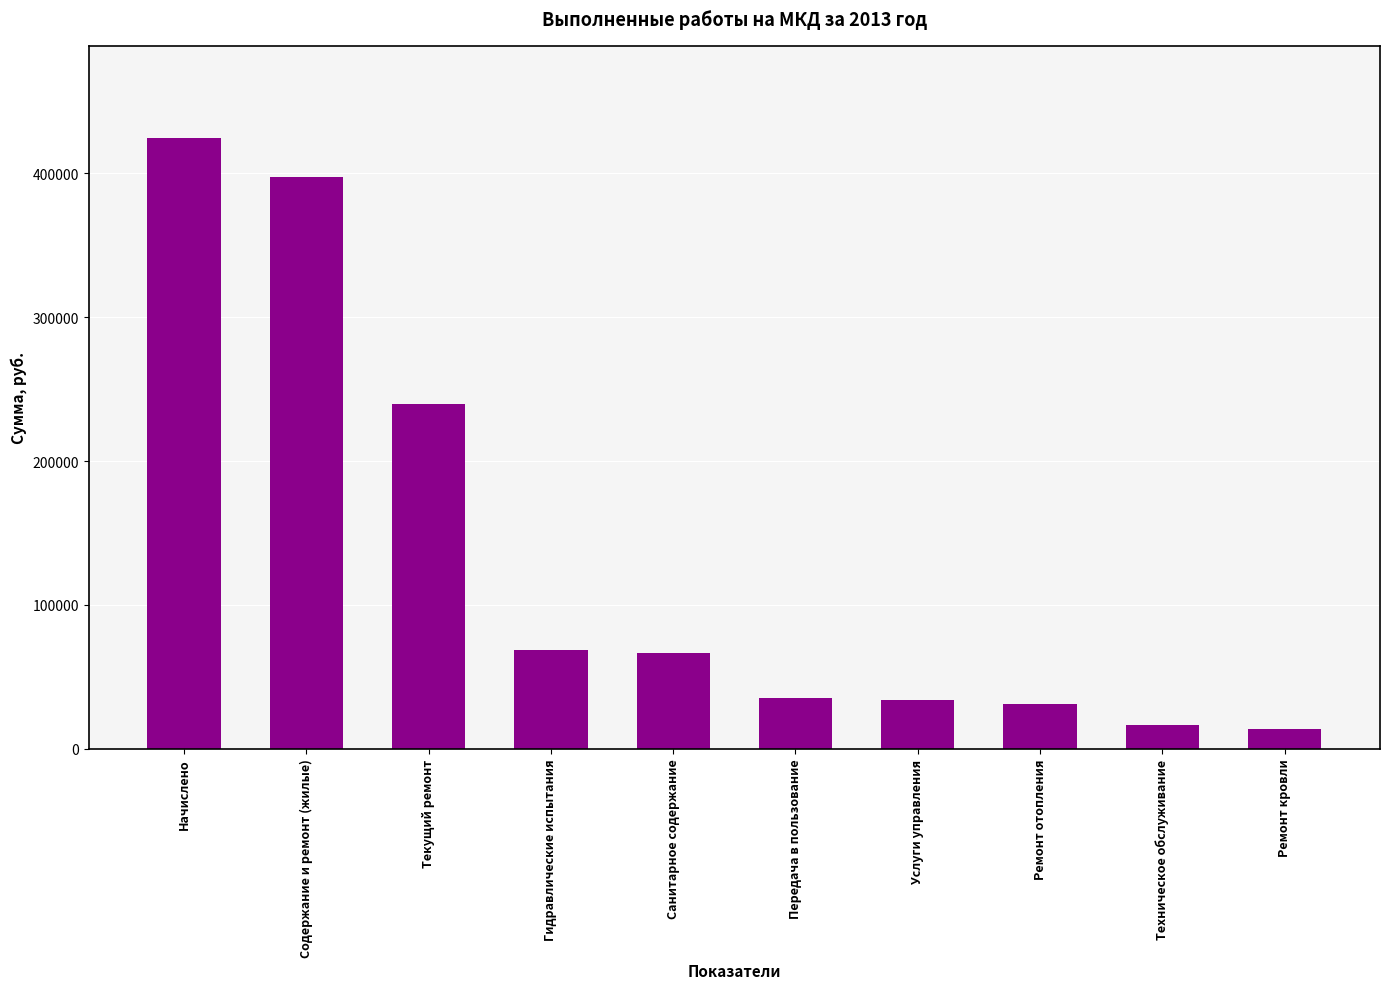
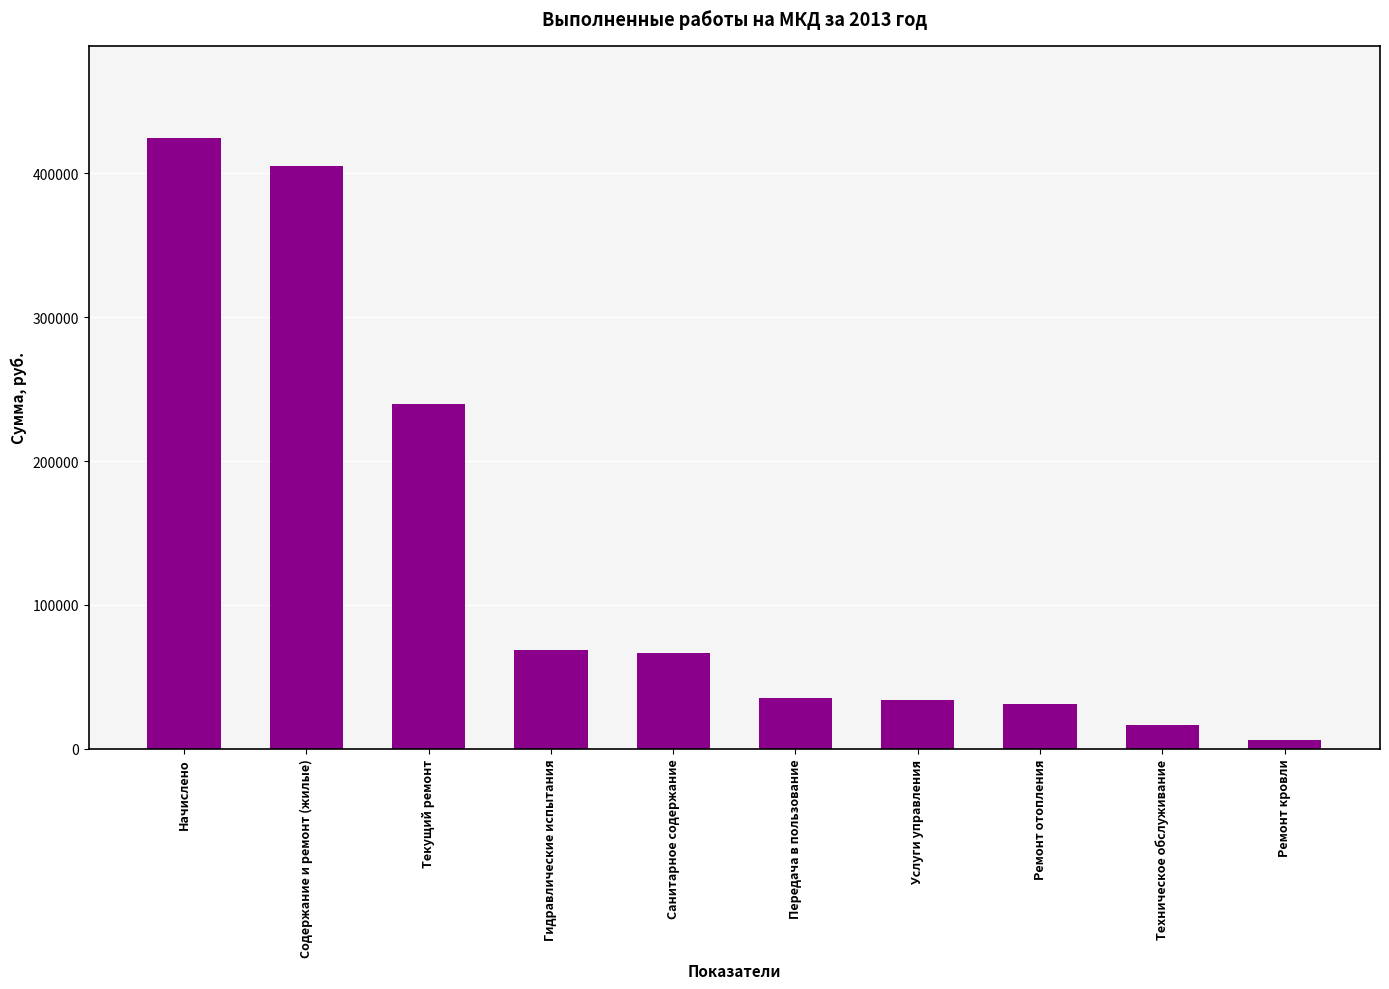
Содержание и ремонт (жилые): 397000 -> 405000
Ремонт кровли: 14000 -> 6000
